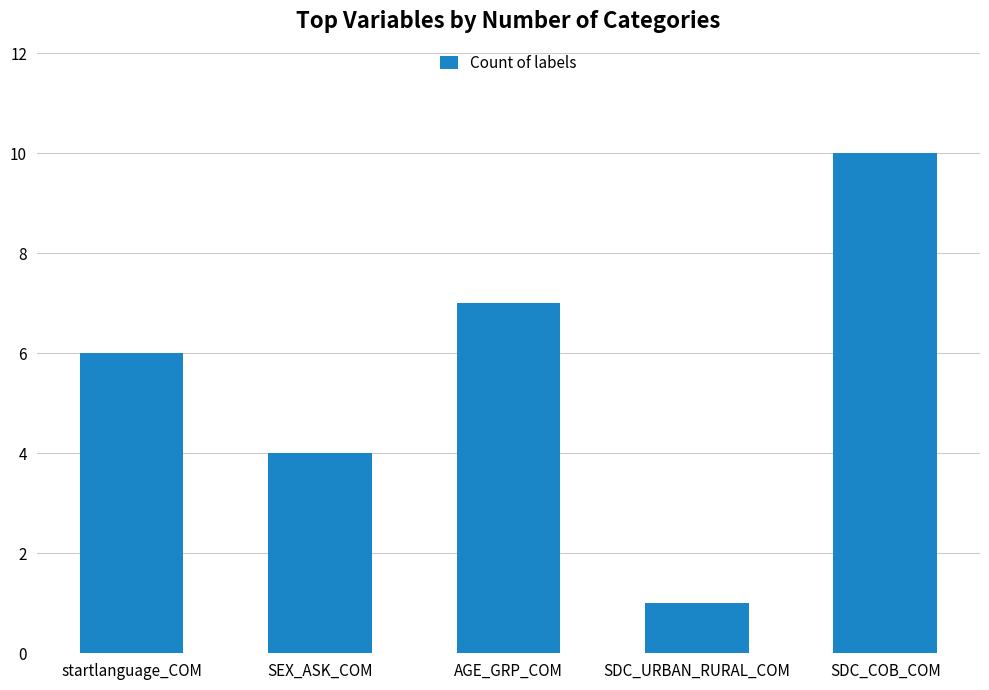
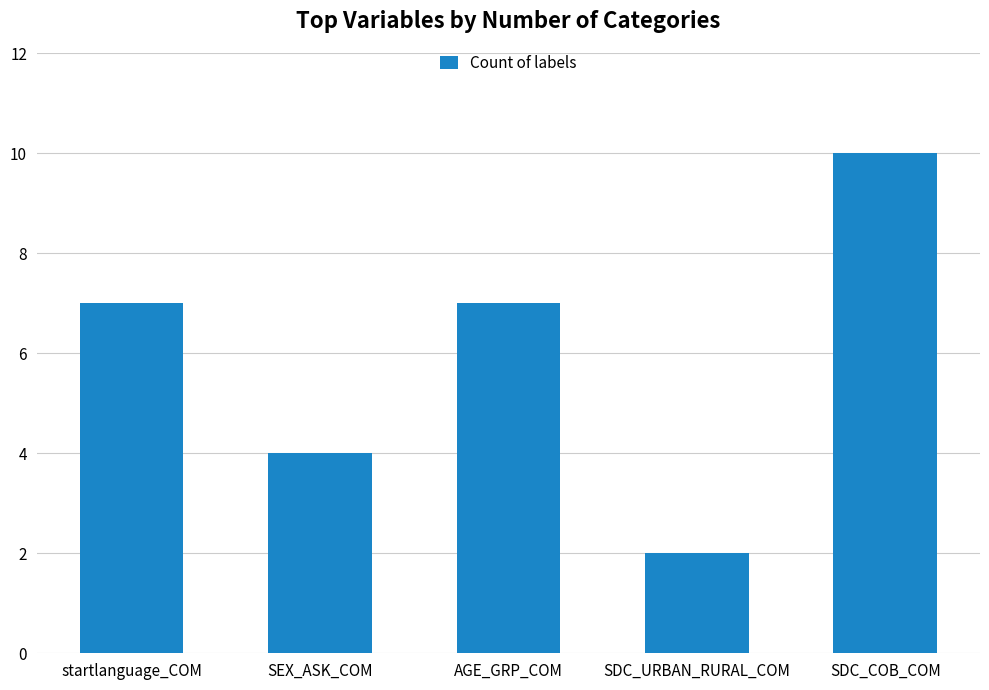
startlanguage_COM: 6 -> 7
SDC_URBAN_RURAL_COM: 1 -> 2
